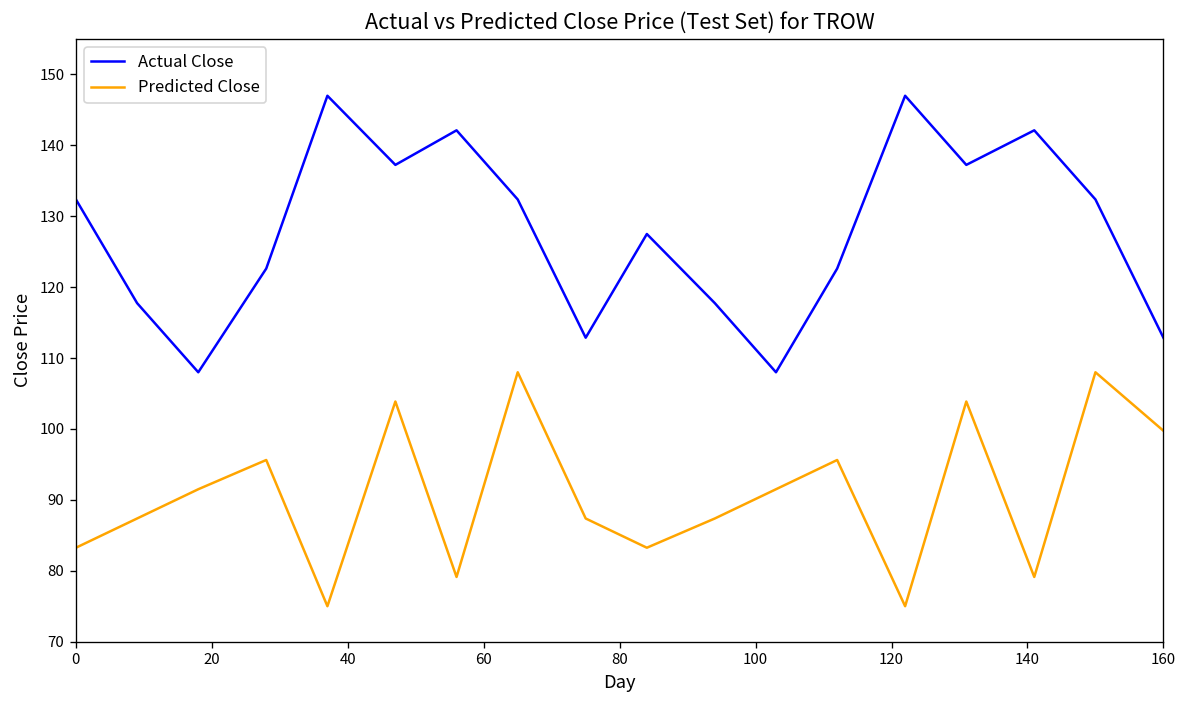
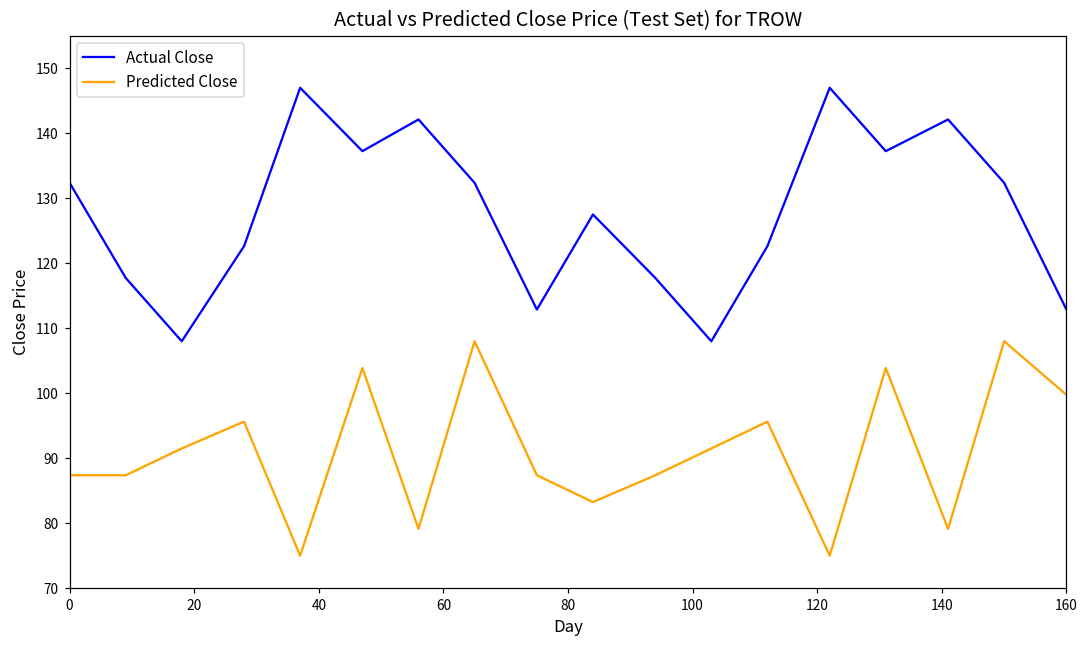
Predicted Close, 0: 83 -> 87
